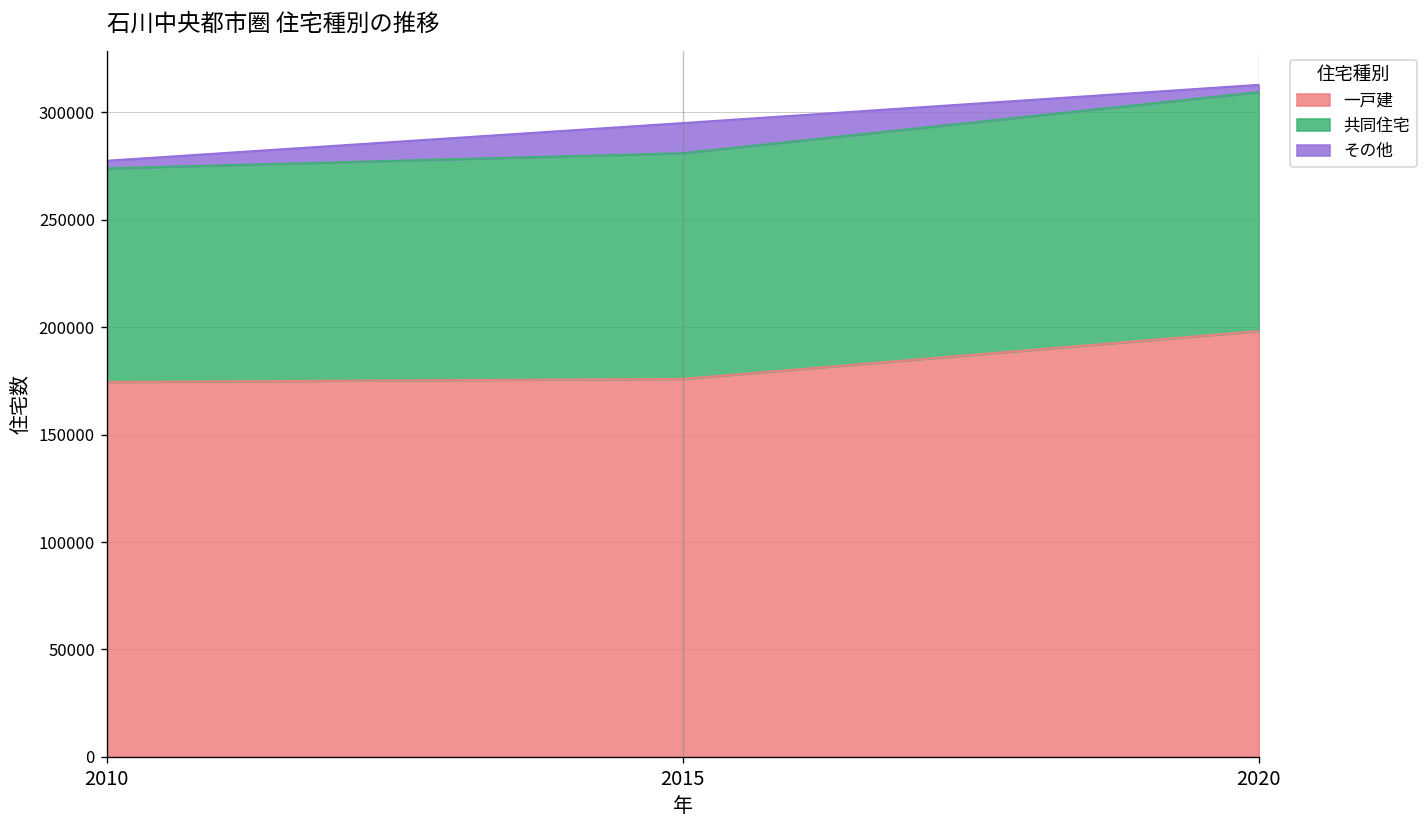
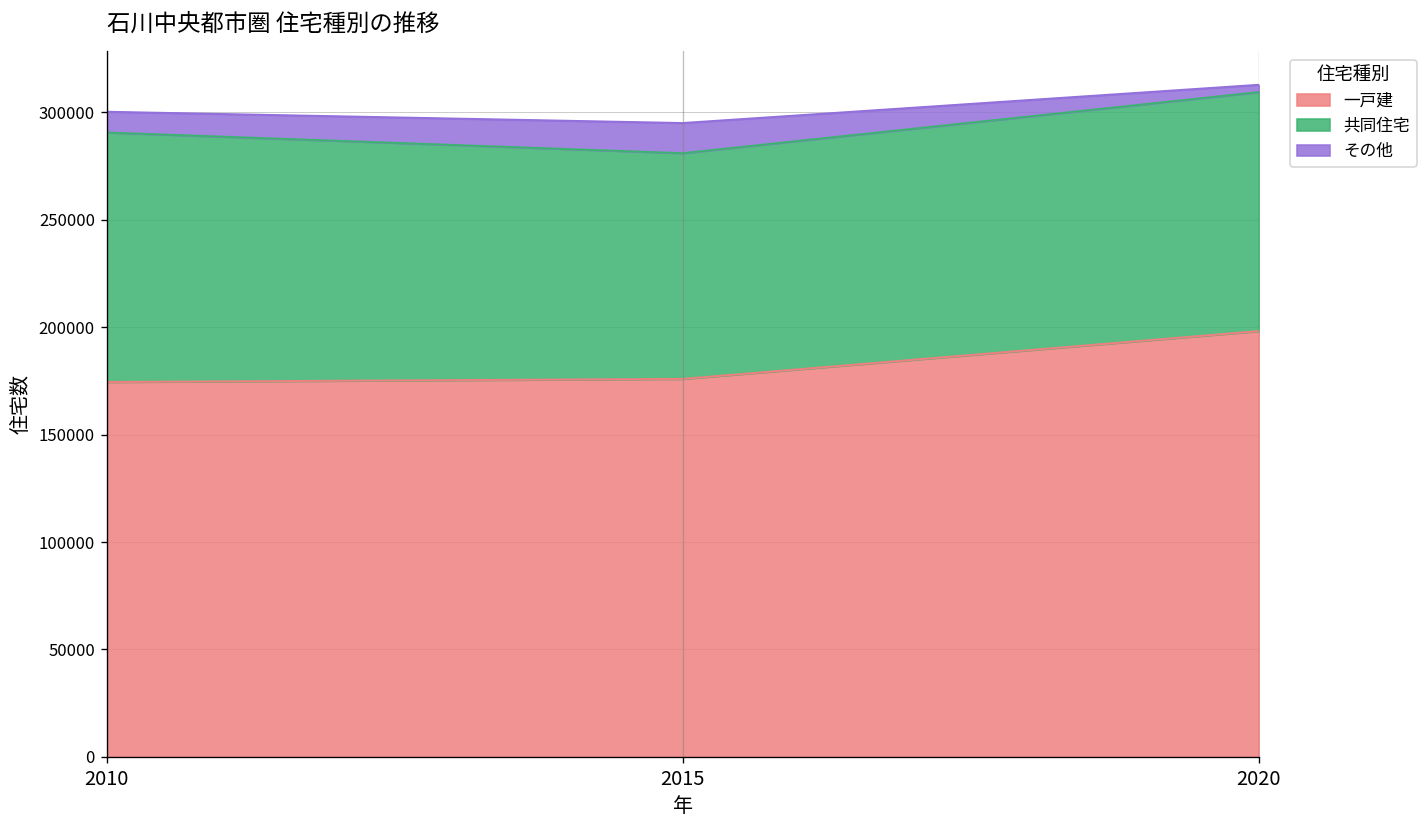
共同住宅, 2010: 99000 -> 116000
その他, 2010: 4000 -> 10000
